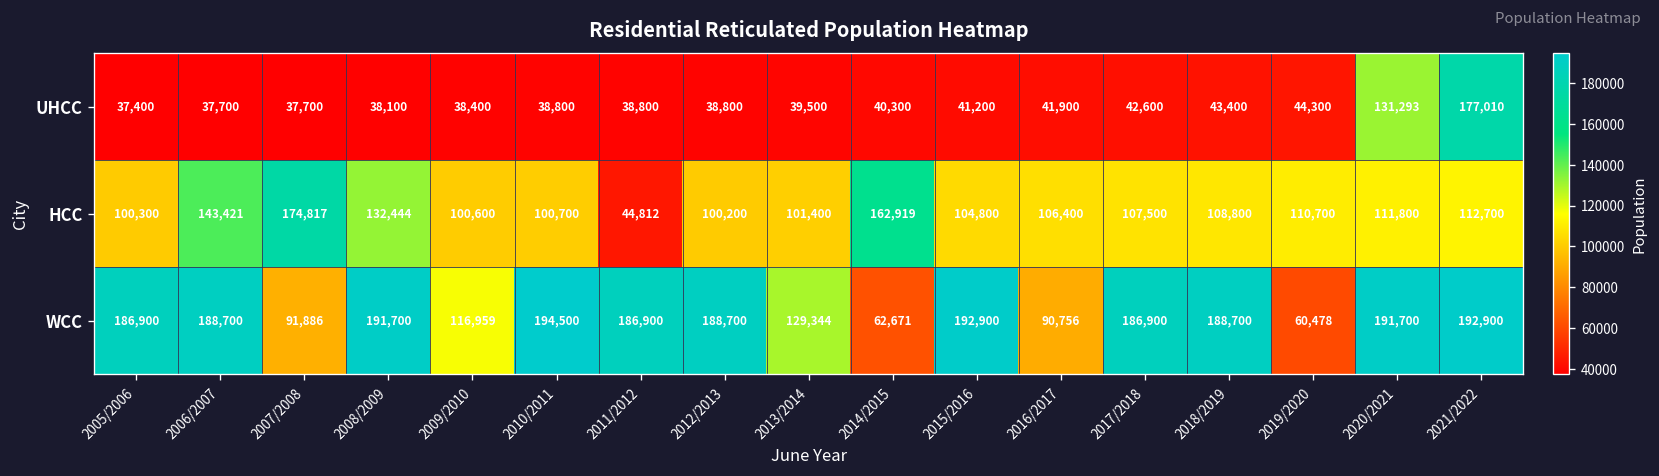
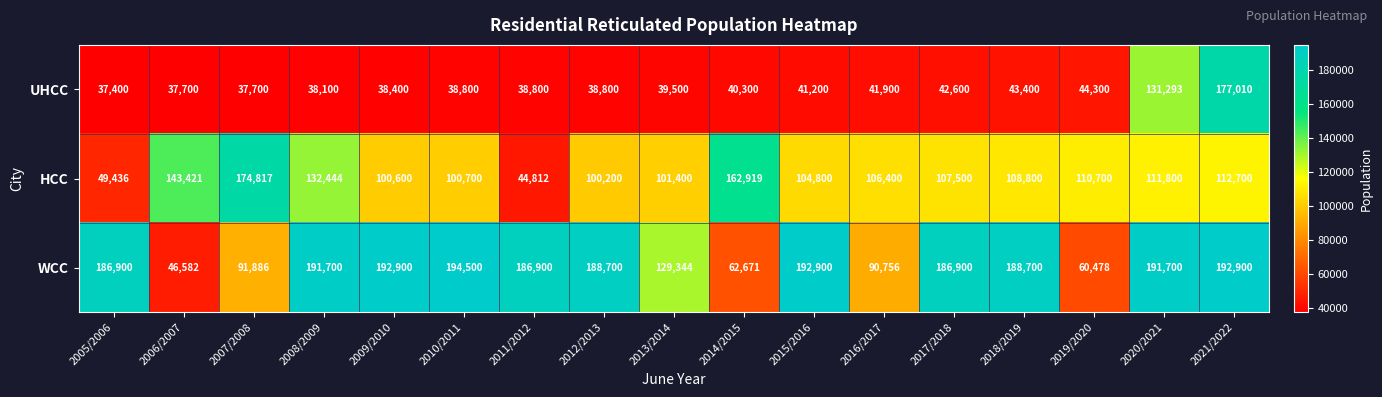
HCC, 2005/2006: 100,300 -> 49,436
WCC, 2006/2007: 188,700 -> 46,582
WCC, 2009/2010: 116,959 -> 192,900
